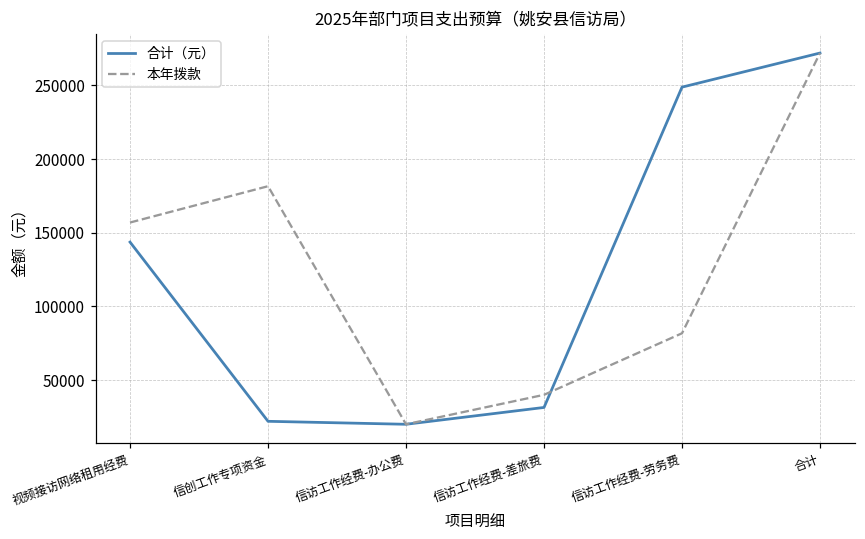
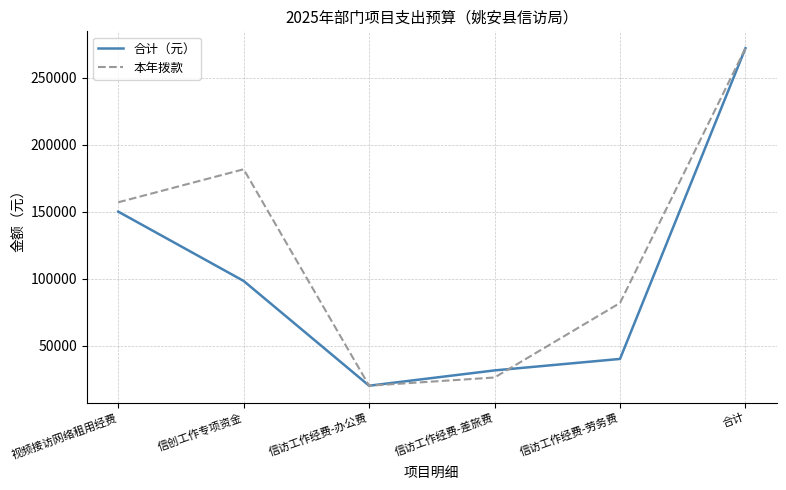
合计（元）, 视频接访网络租用经费: 144000 -> 150000
合计（元）, 信创工作专项资金: 22000 -> 98000
本年拨款, 信访工作经费-差旅费: 40000 -> 26000
合计（元）, 信访工作经费-劳务费: 249000 -> 40000
